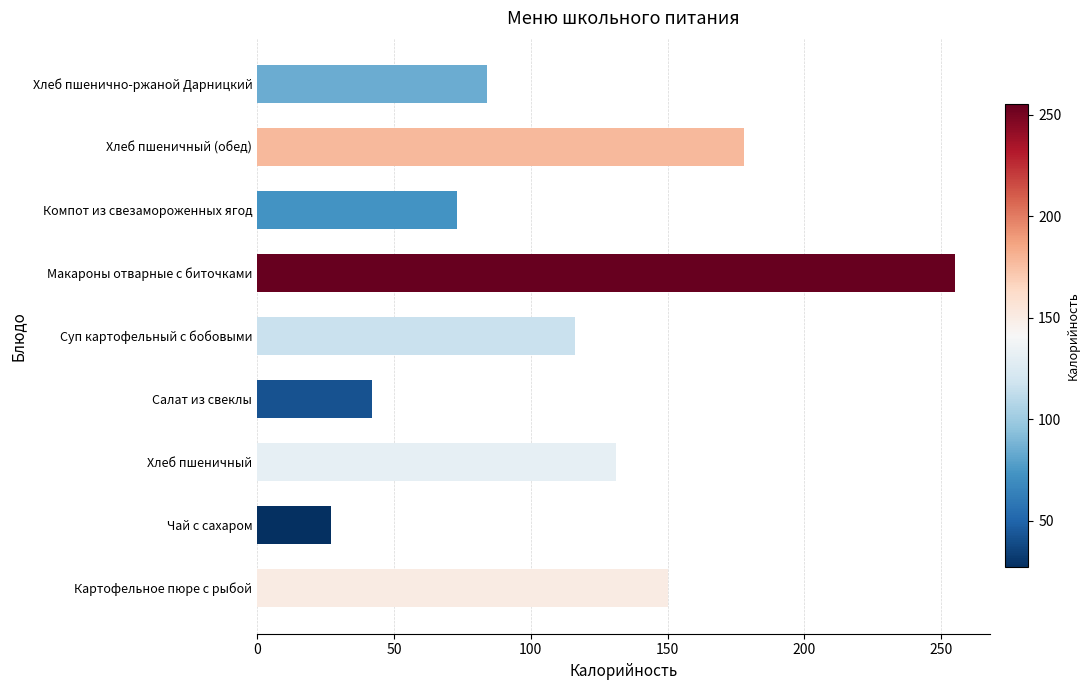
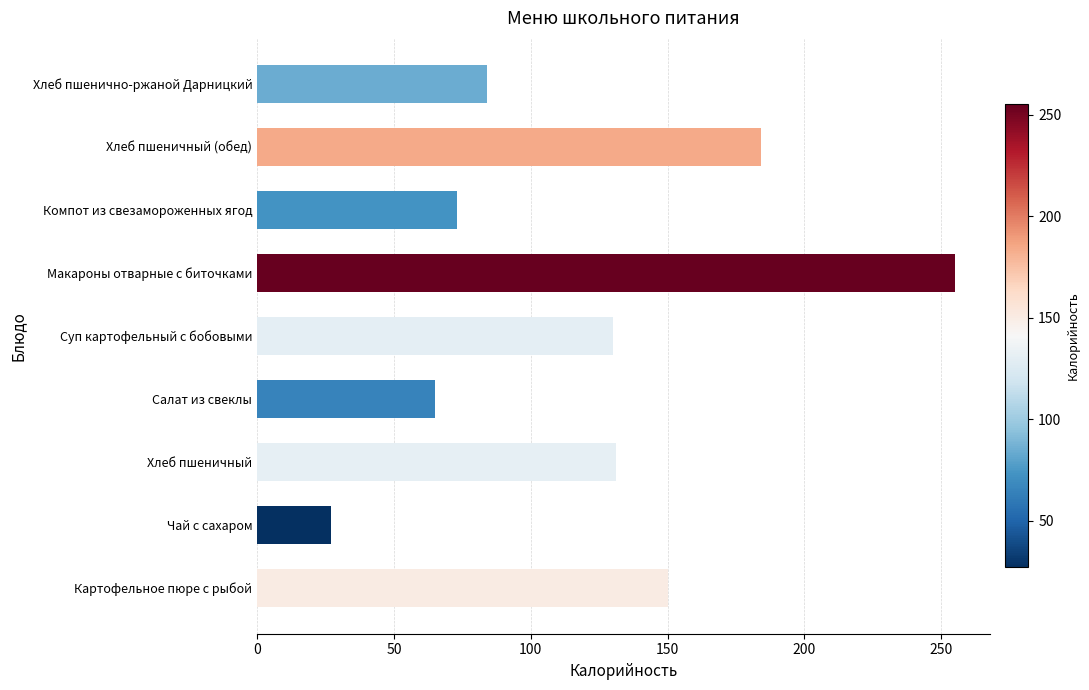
Хлеб пшеничный (обед): 178 -> 184
Суп картофельный с бобовыми: 116 -> 130
Салат из свеклы: 42 -> 65
